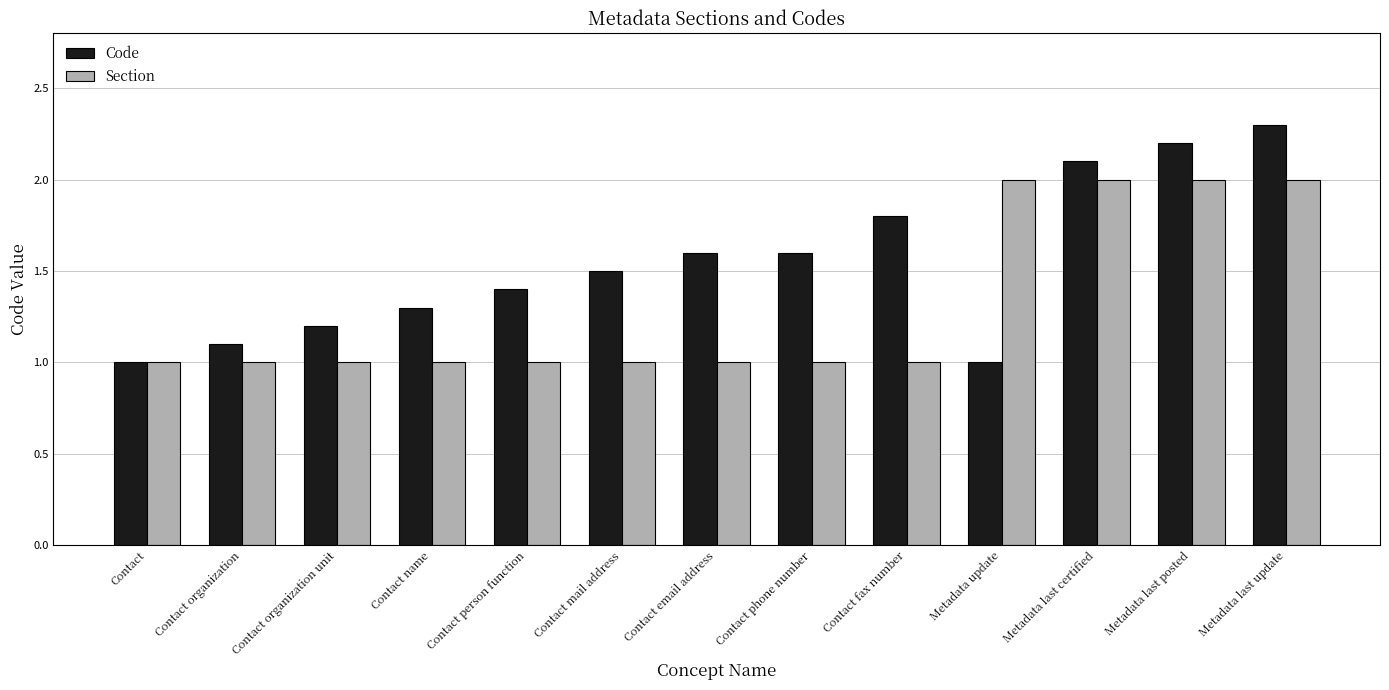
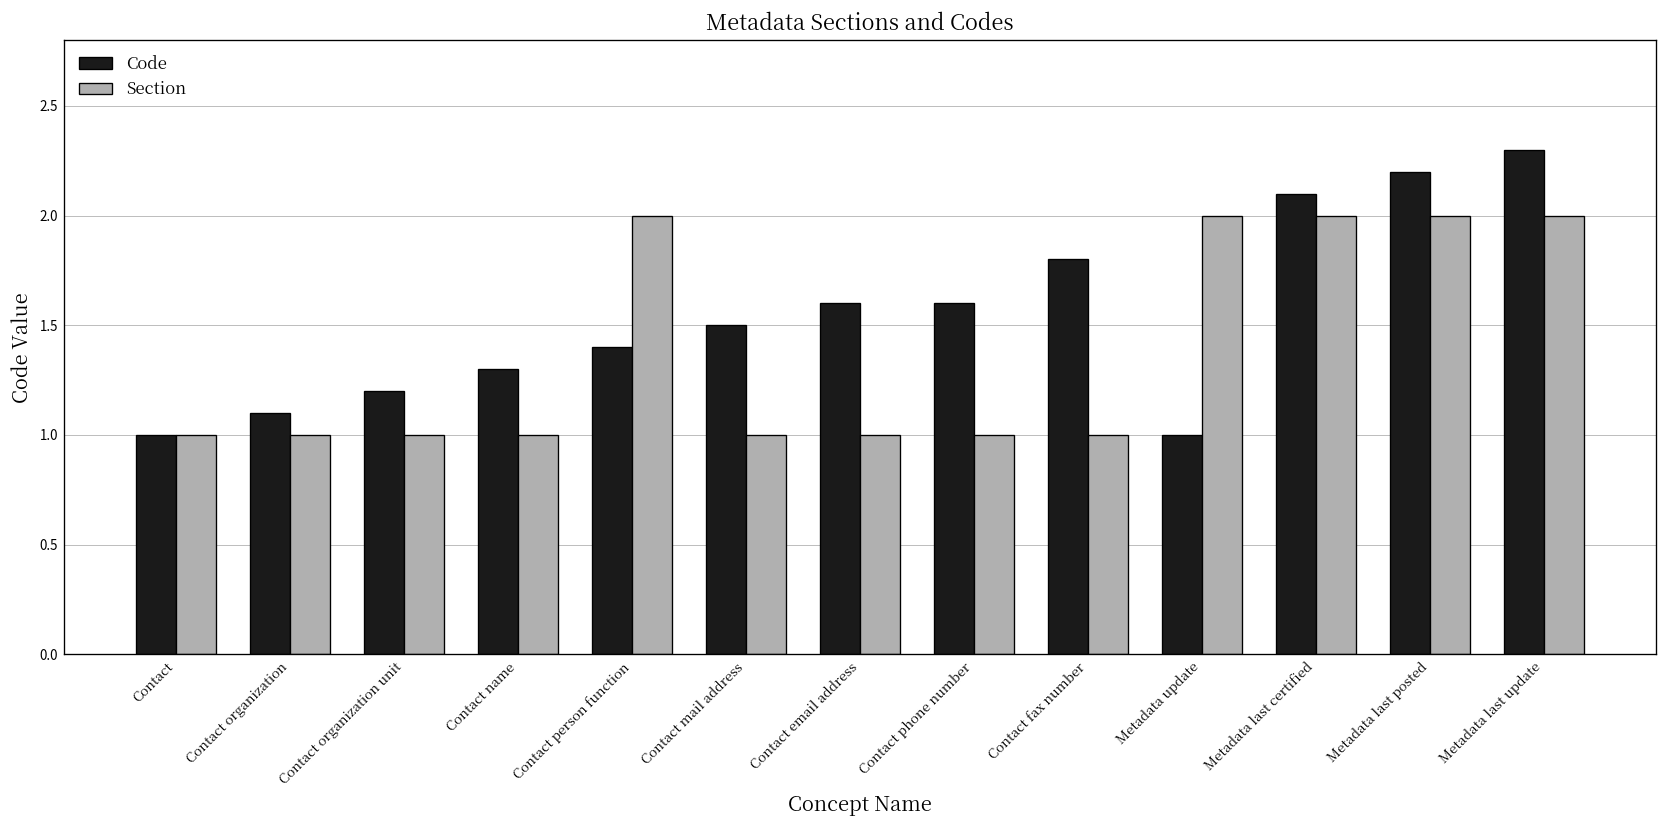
Section, Contact person function: 1 -> 2
